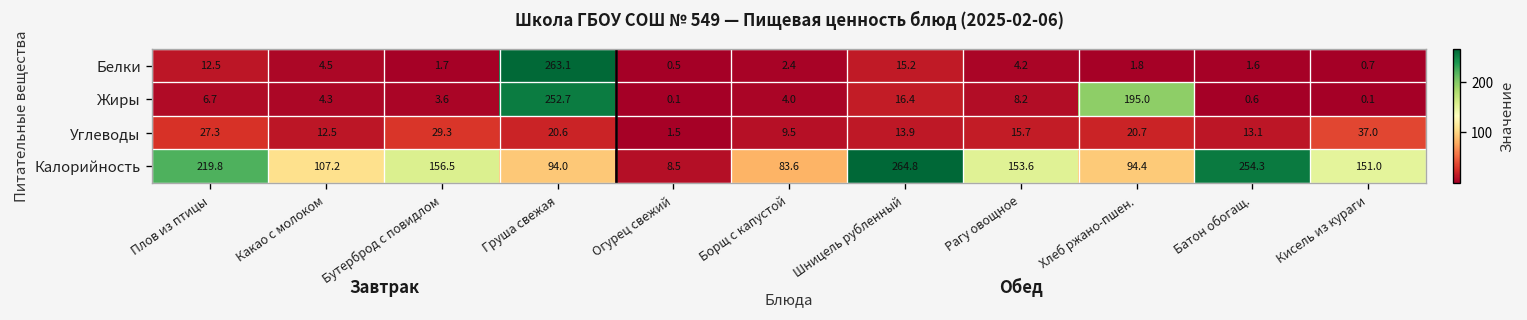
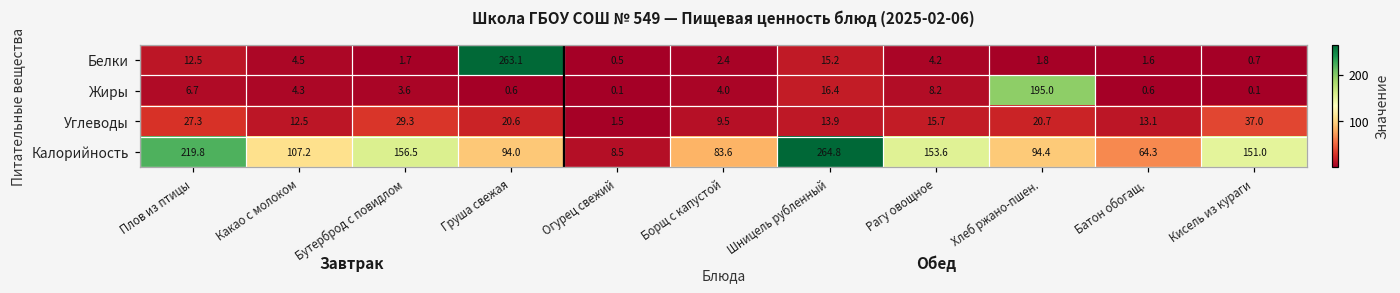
Жиры, Груша свежая: 252.7 -> 0.6
Калорийность, Батон обогащ.: 254.3 -> 64.3
